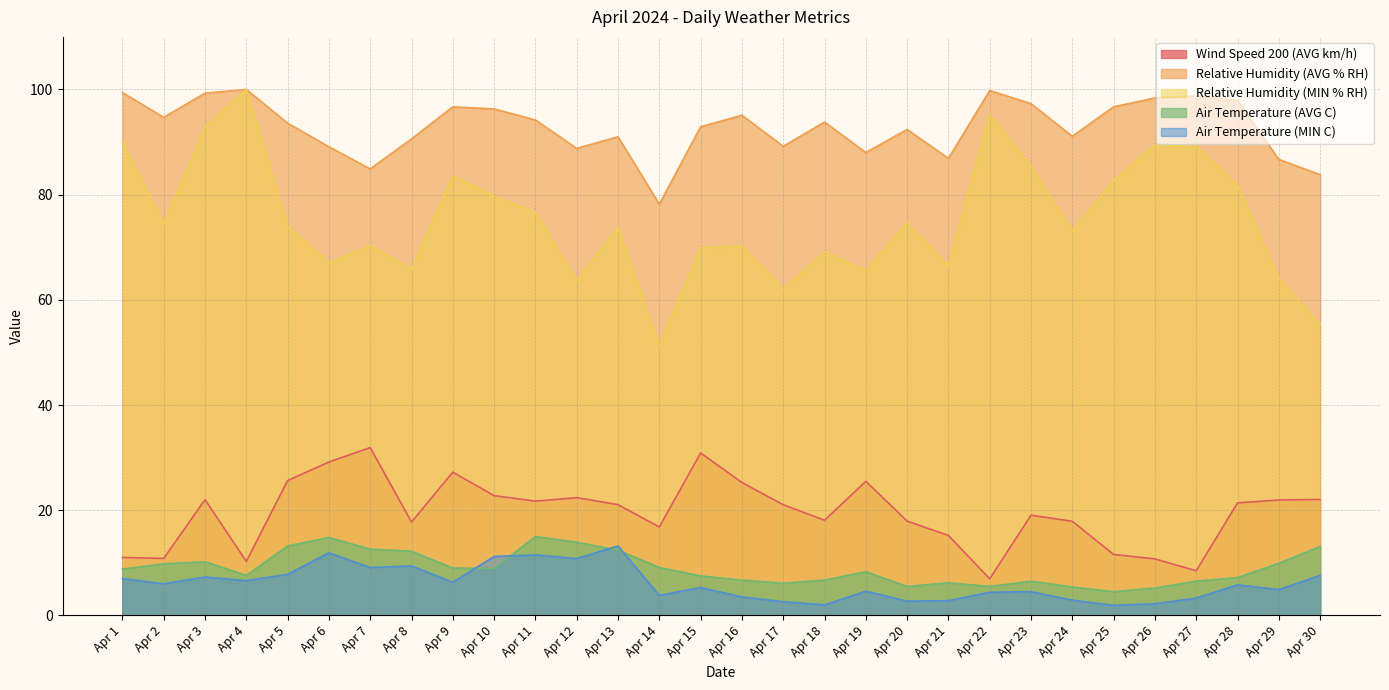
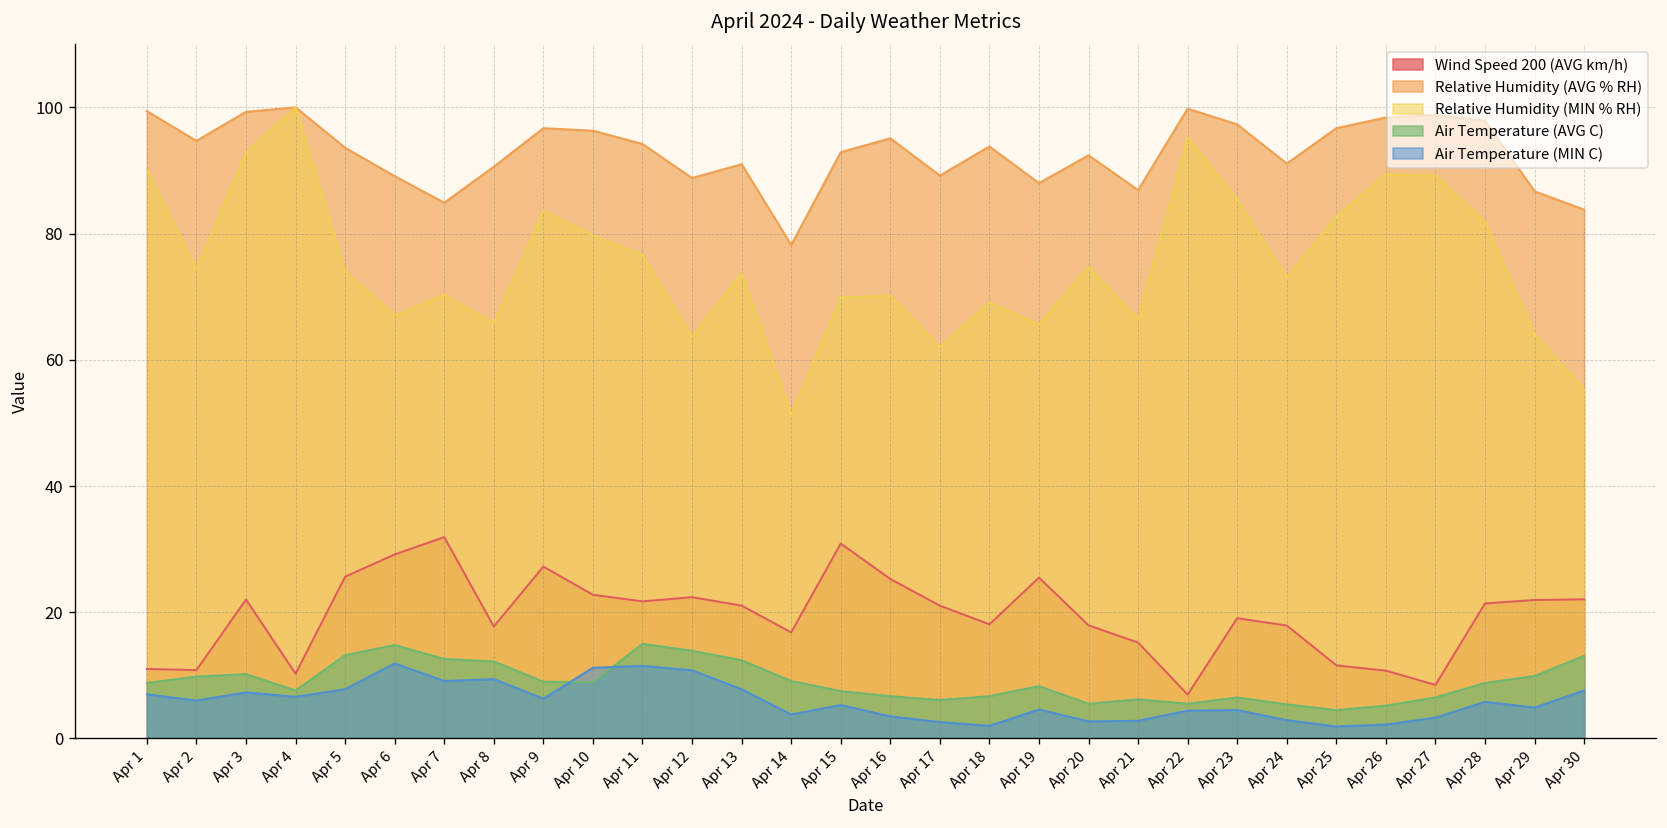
Air Temperature (MIN C), Apr 13: 13 -> 8
Air Temperature (AVG C), Apr 28: 7 -> 9
